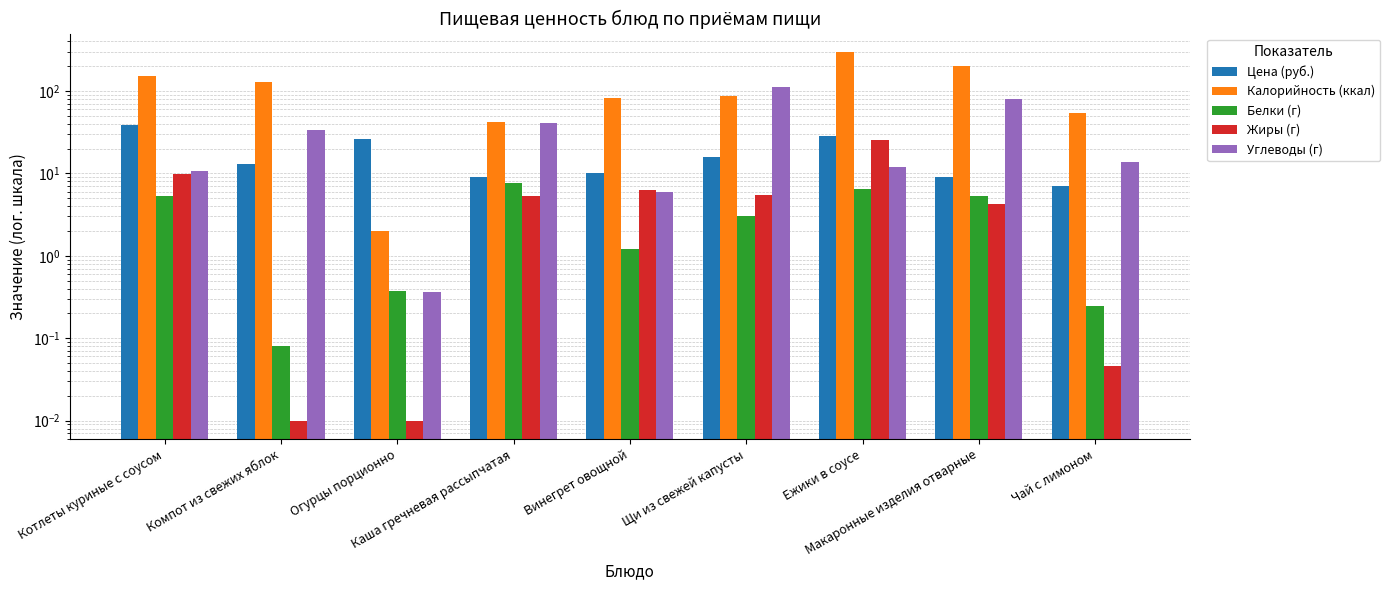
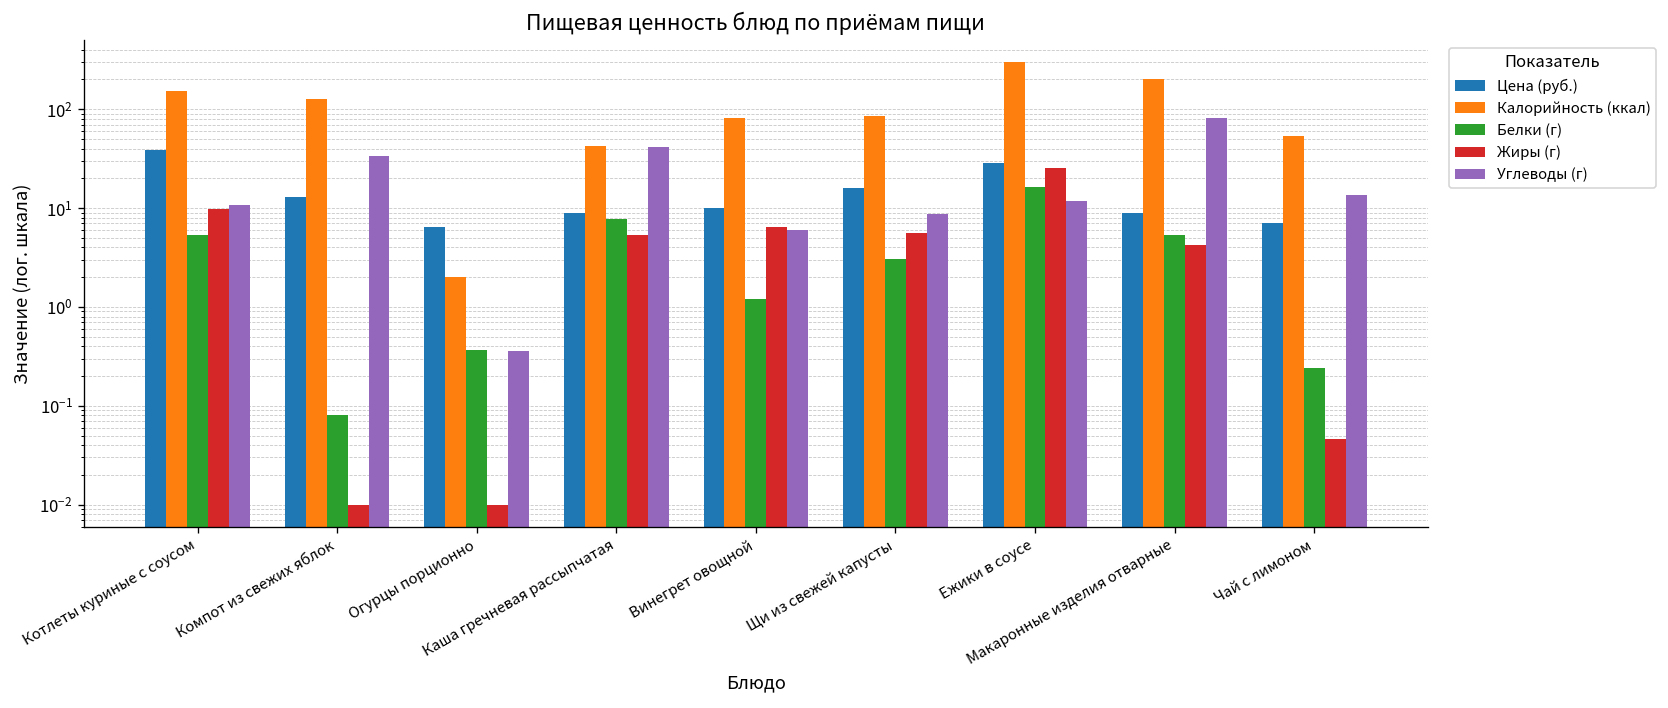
Цена (руб.), Огурцы порционно: 26 -> 7
Углеводы (г), Щи из свежей капусты: 110 -> 9
Белки (г), Ежики в соусе: 7 -> 16
